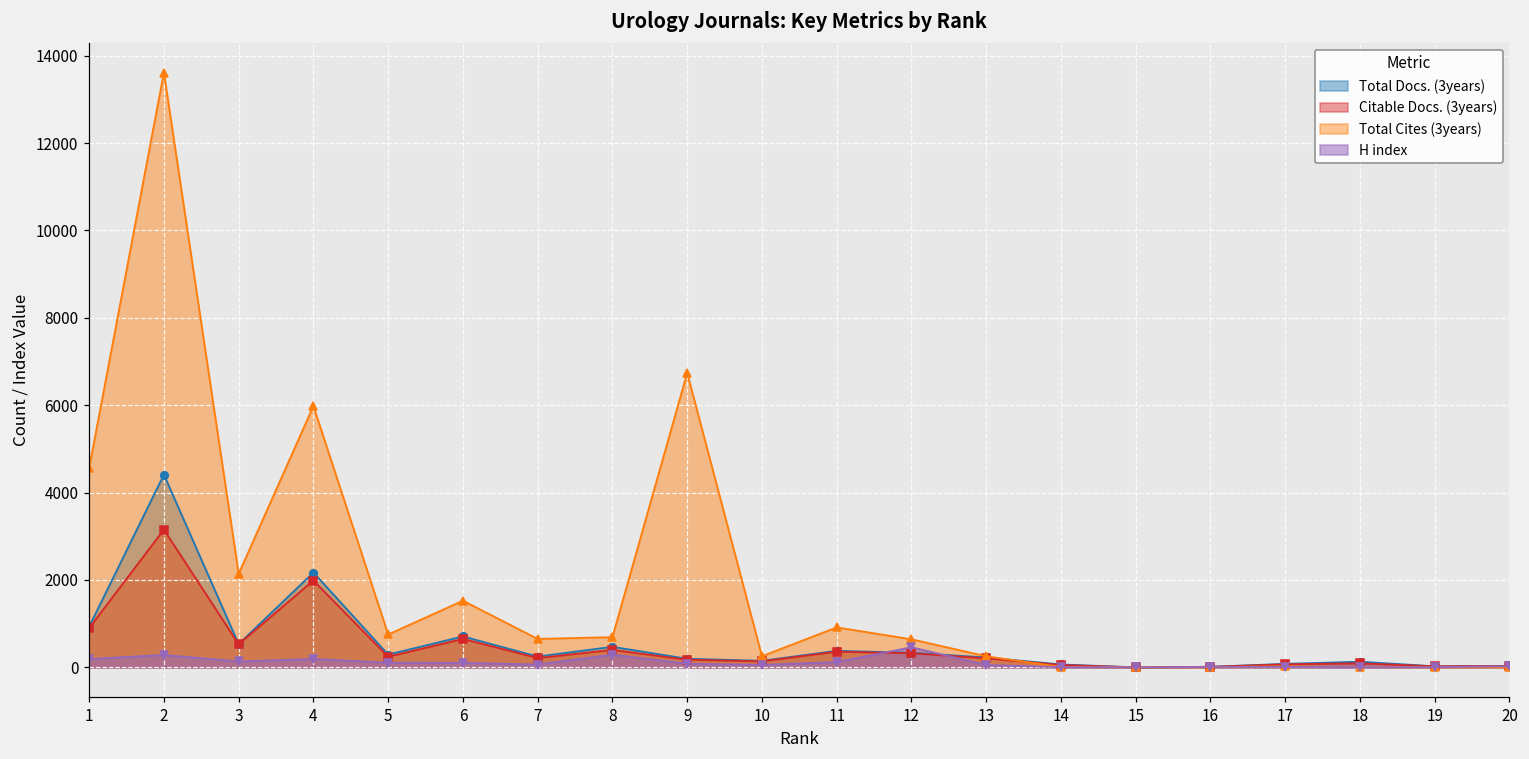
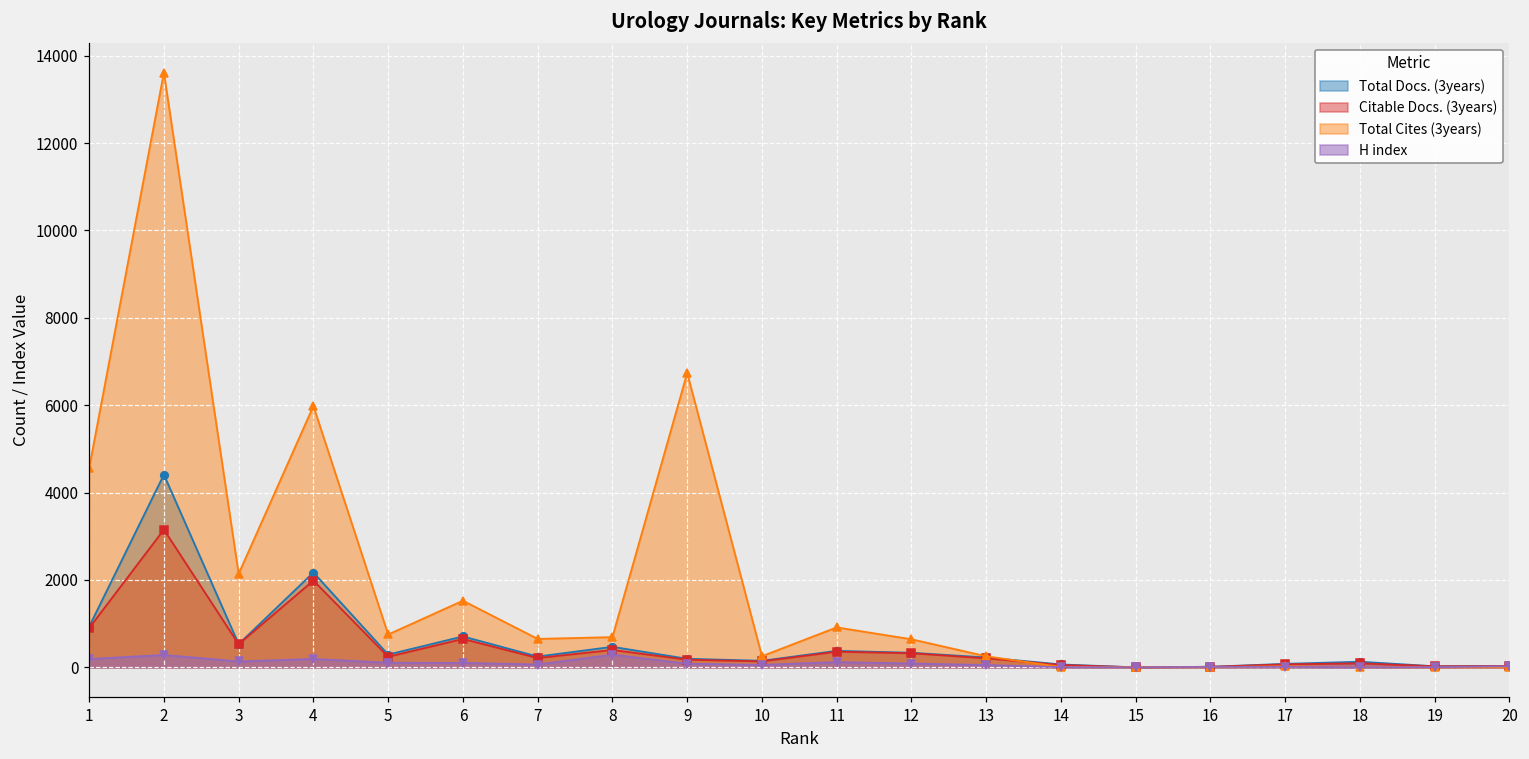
H index, 12: 500 -> 100
